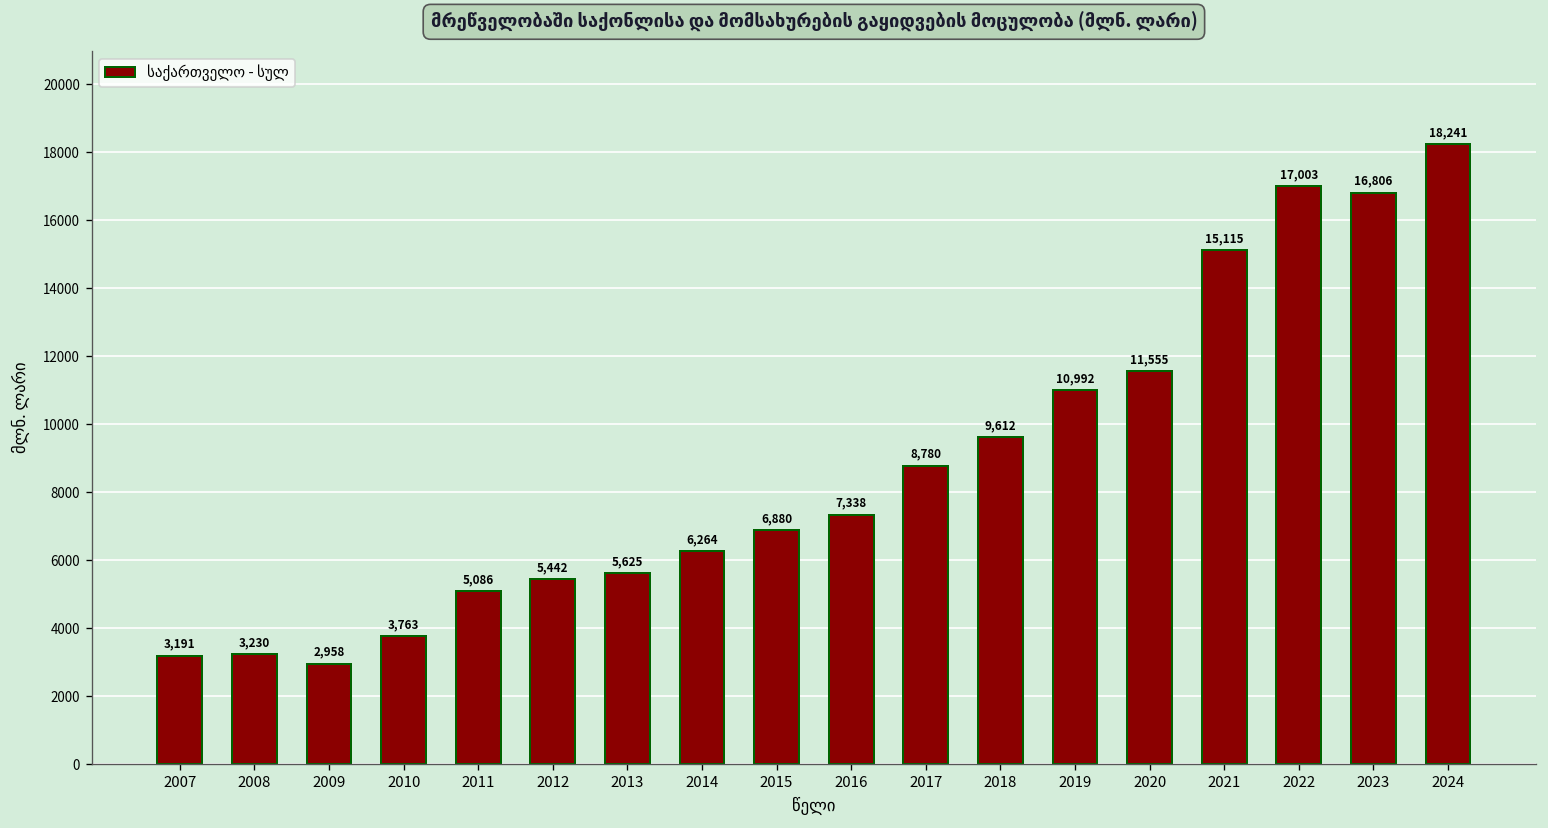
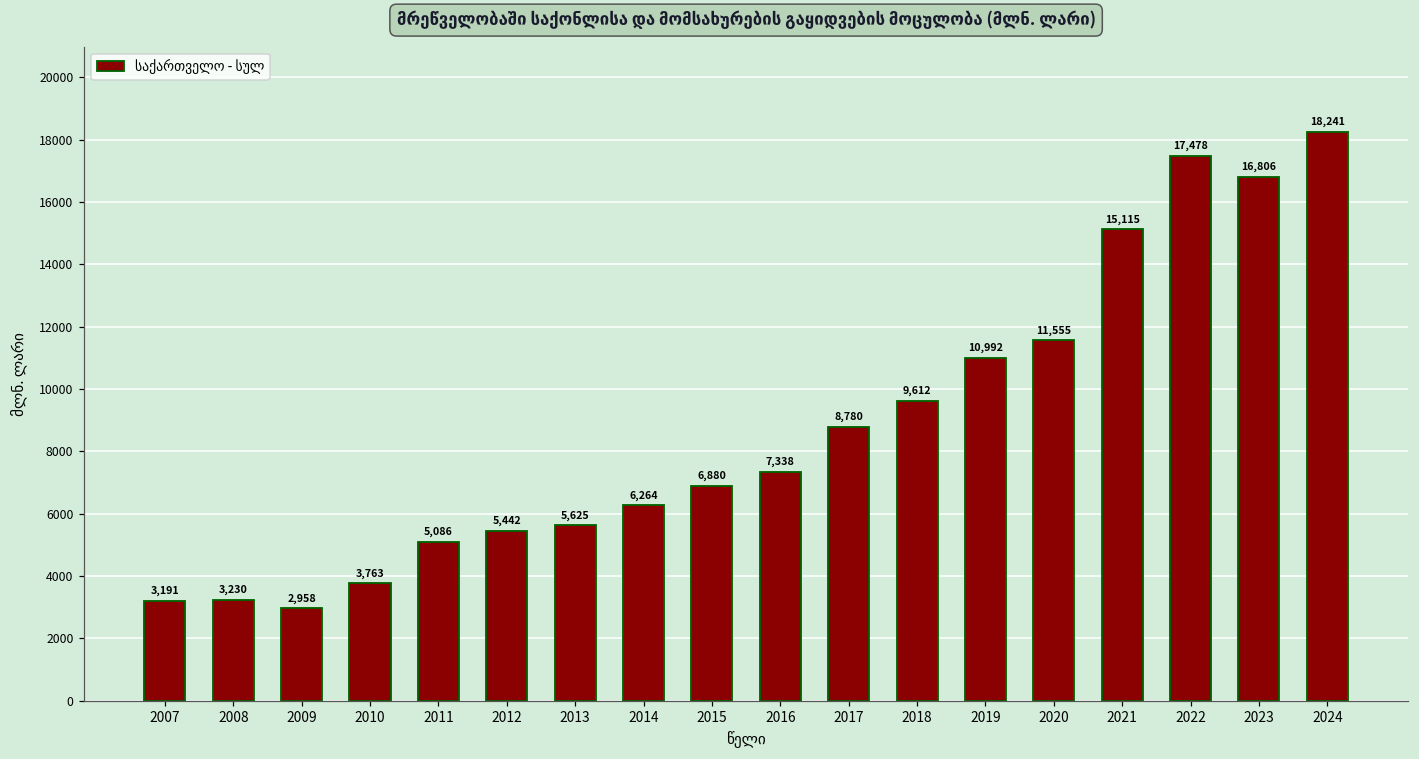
2022: 17,003 -> 17,478
